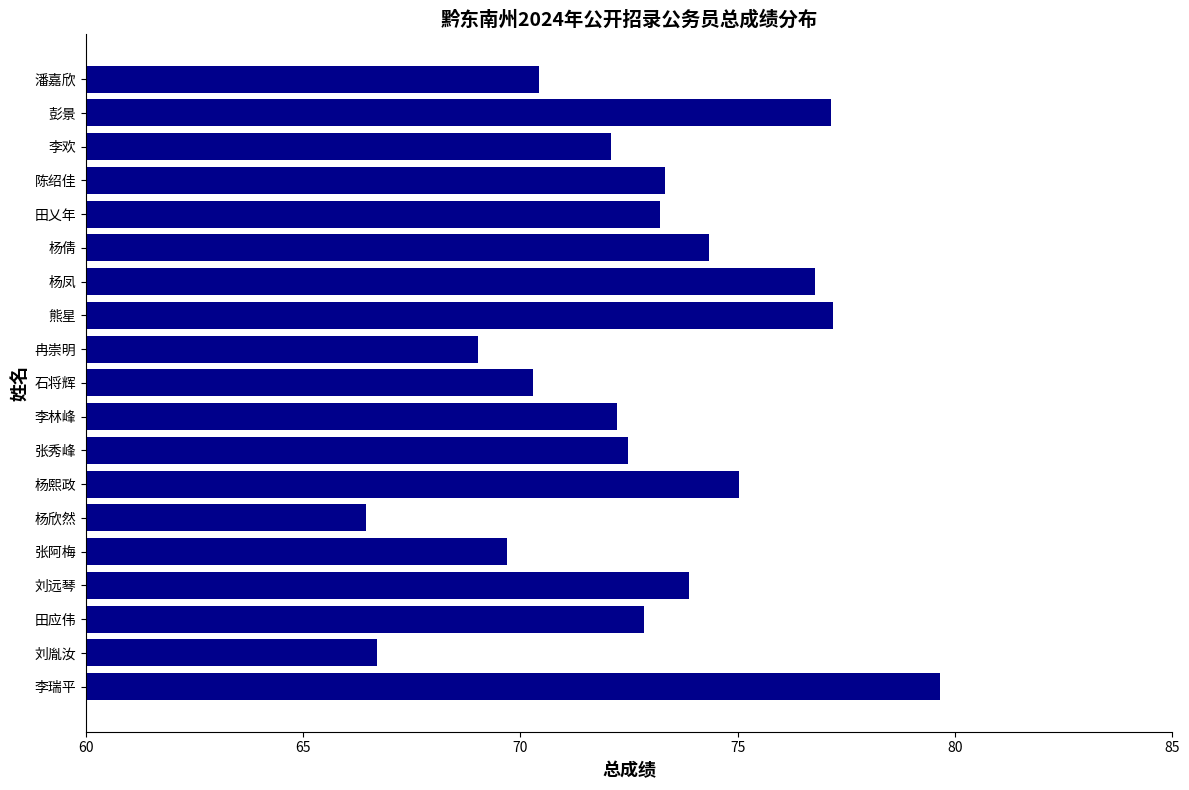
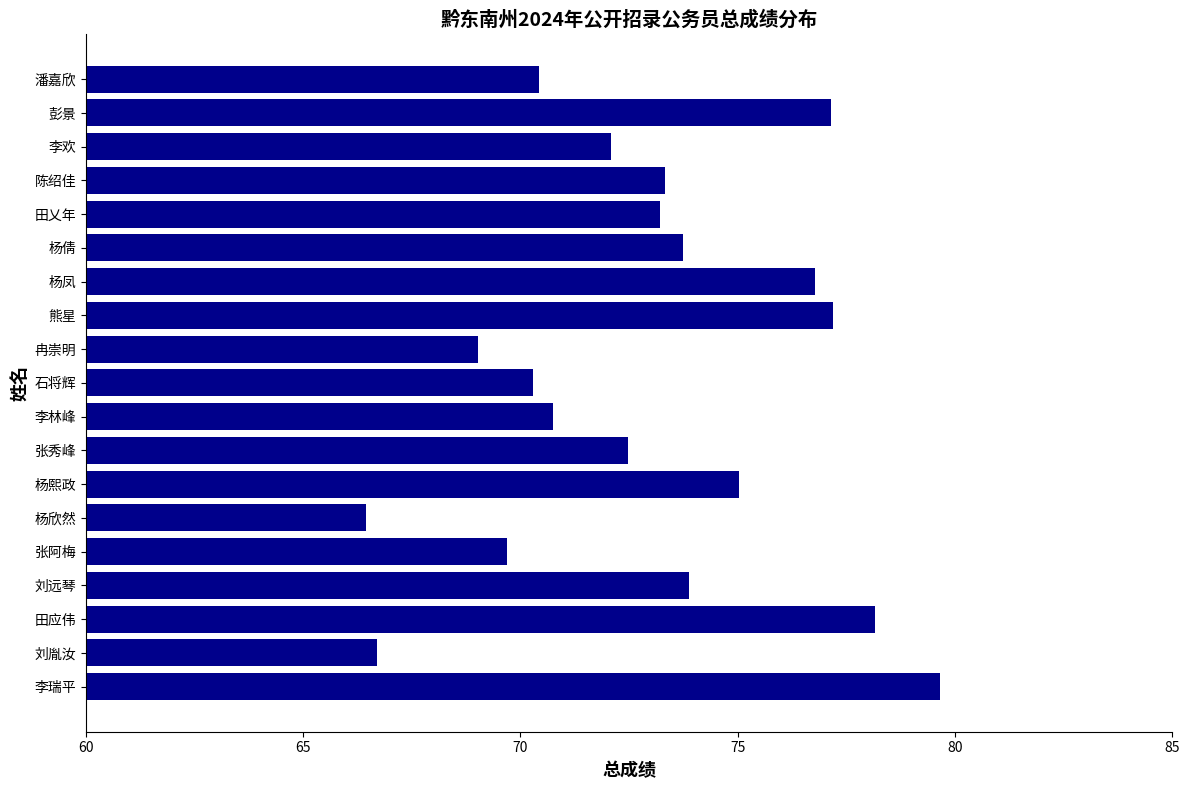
杨倩: 74.3 -> 73.7
李林峰: 72.2 -> 70.8
田应伟: 72.8 -> 78.2
